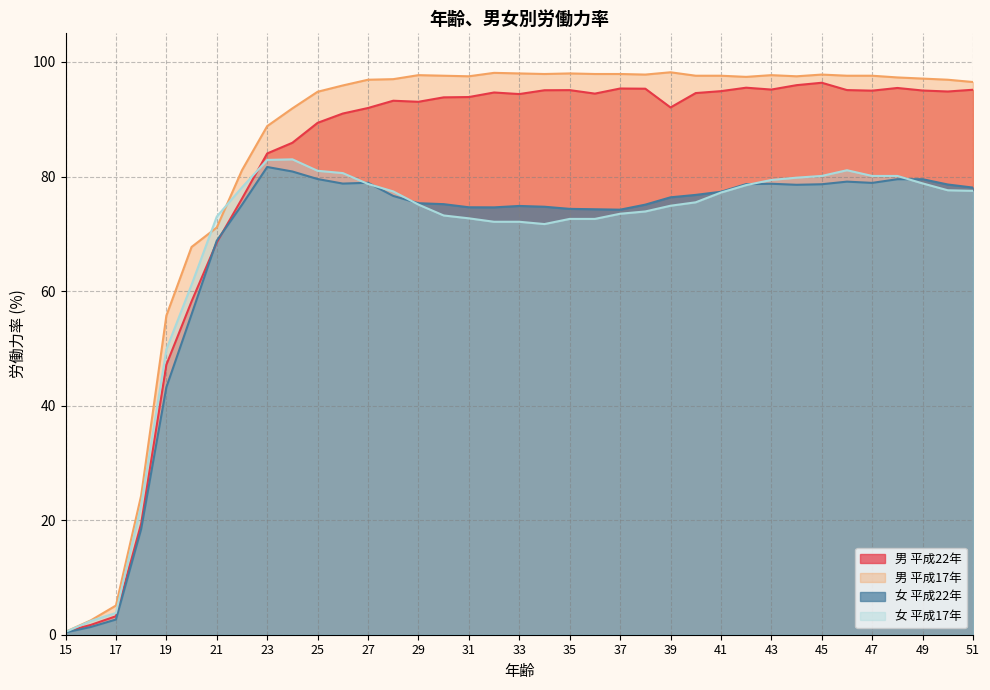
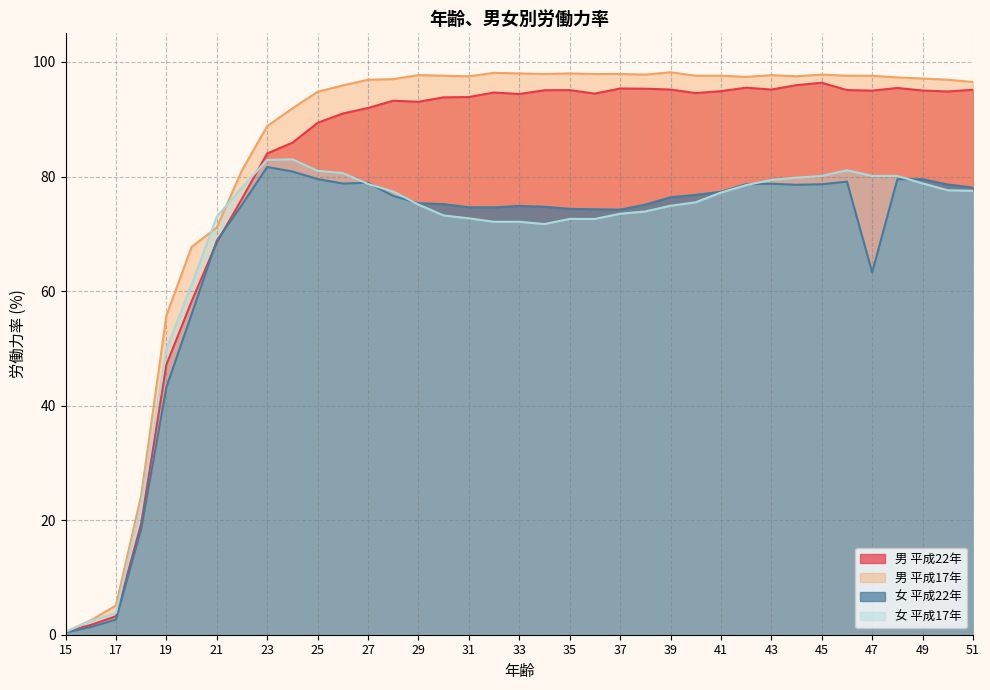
男 平成22年, 39: 92 -> 95
女 平成22年, 47: 79 -> 63
